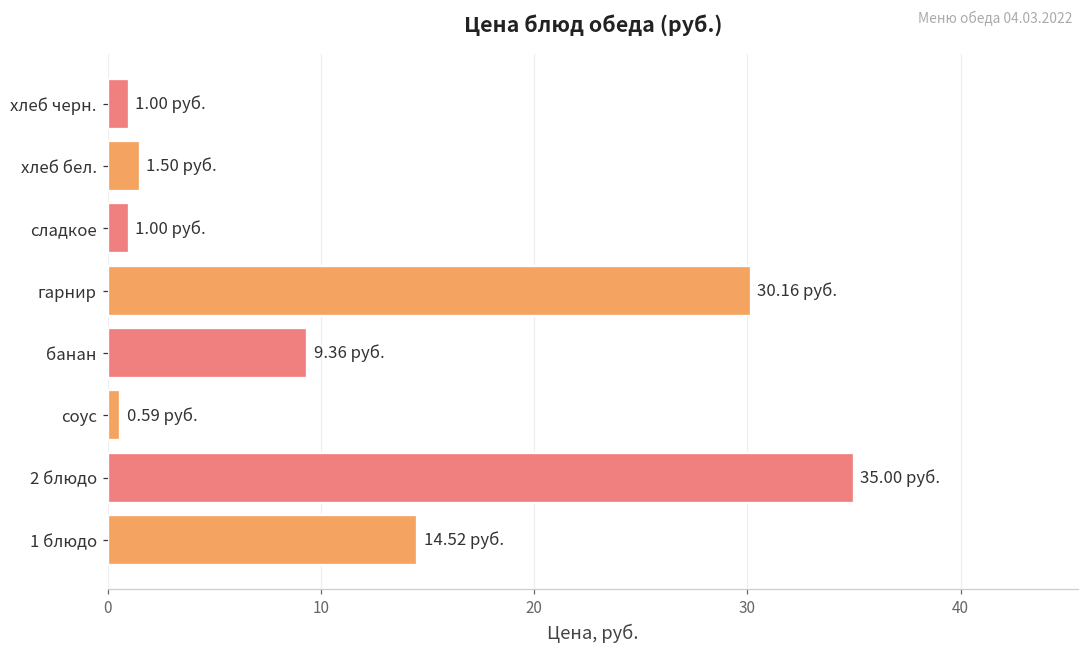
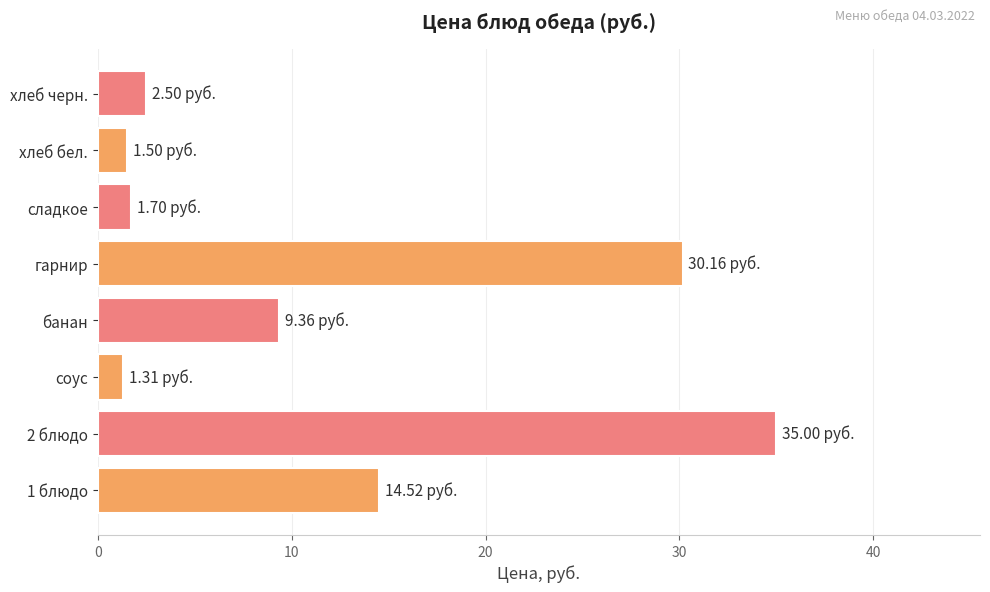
хлеб черн.: 1.00 -> 2.50
сладкое: 1.00 -> 1.70
соус: 0.59 -> 1.31
